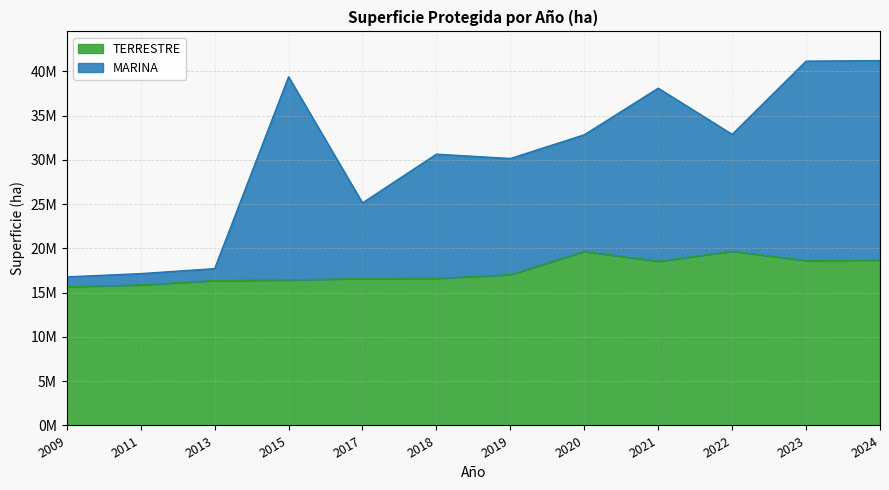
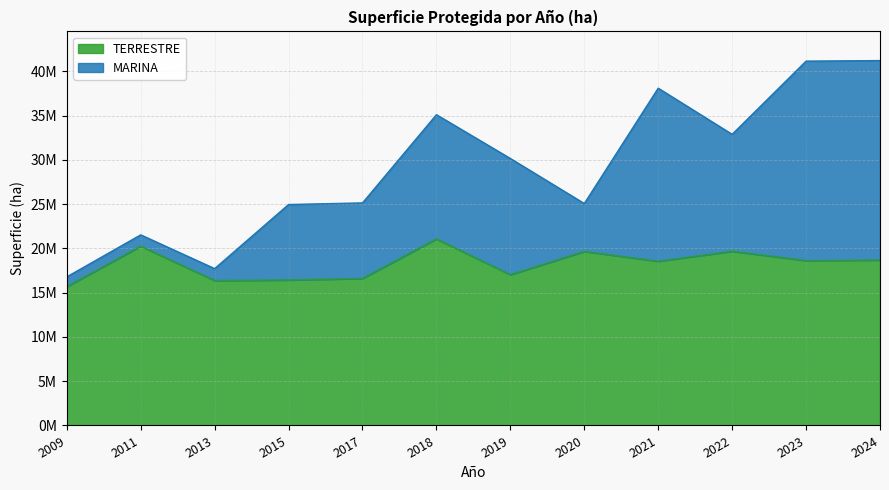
TERRESTRE, 2011: 16000000 -> 20000000
MARINA, 2015: 23000000 -> 9000000
TERRESTRE, 2018: 17000000 -> 21000000
MARINA, 2020: 13000000 -> 5000000
